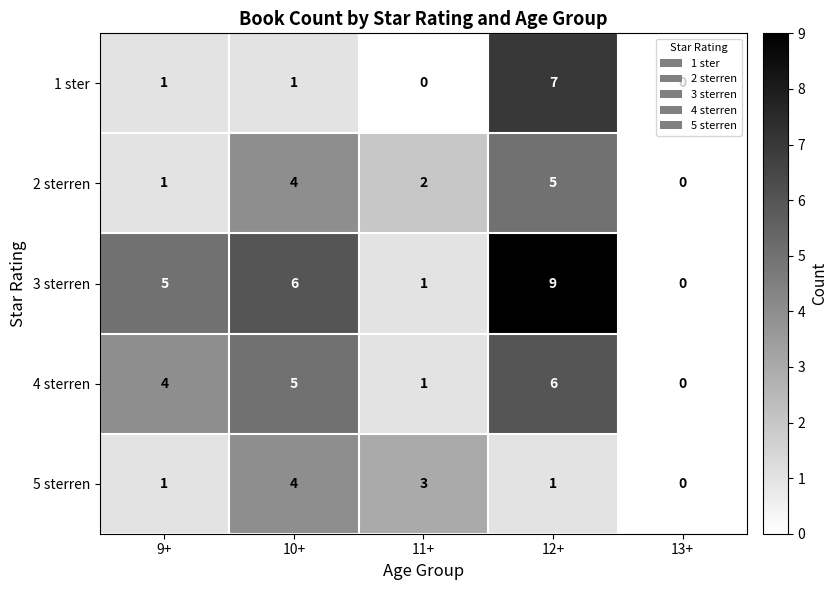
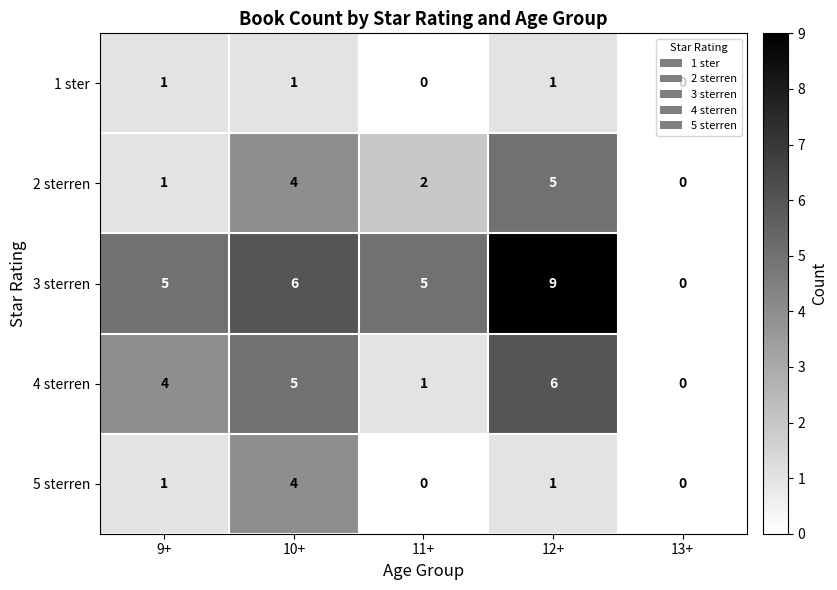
1 ster, 12+: 7 -> 1
3 sterren, 11+: 1 -> 5
5 sterren, 11+: 3 -> 0
